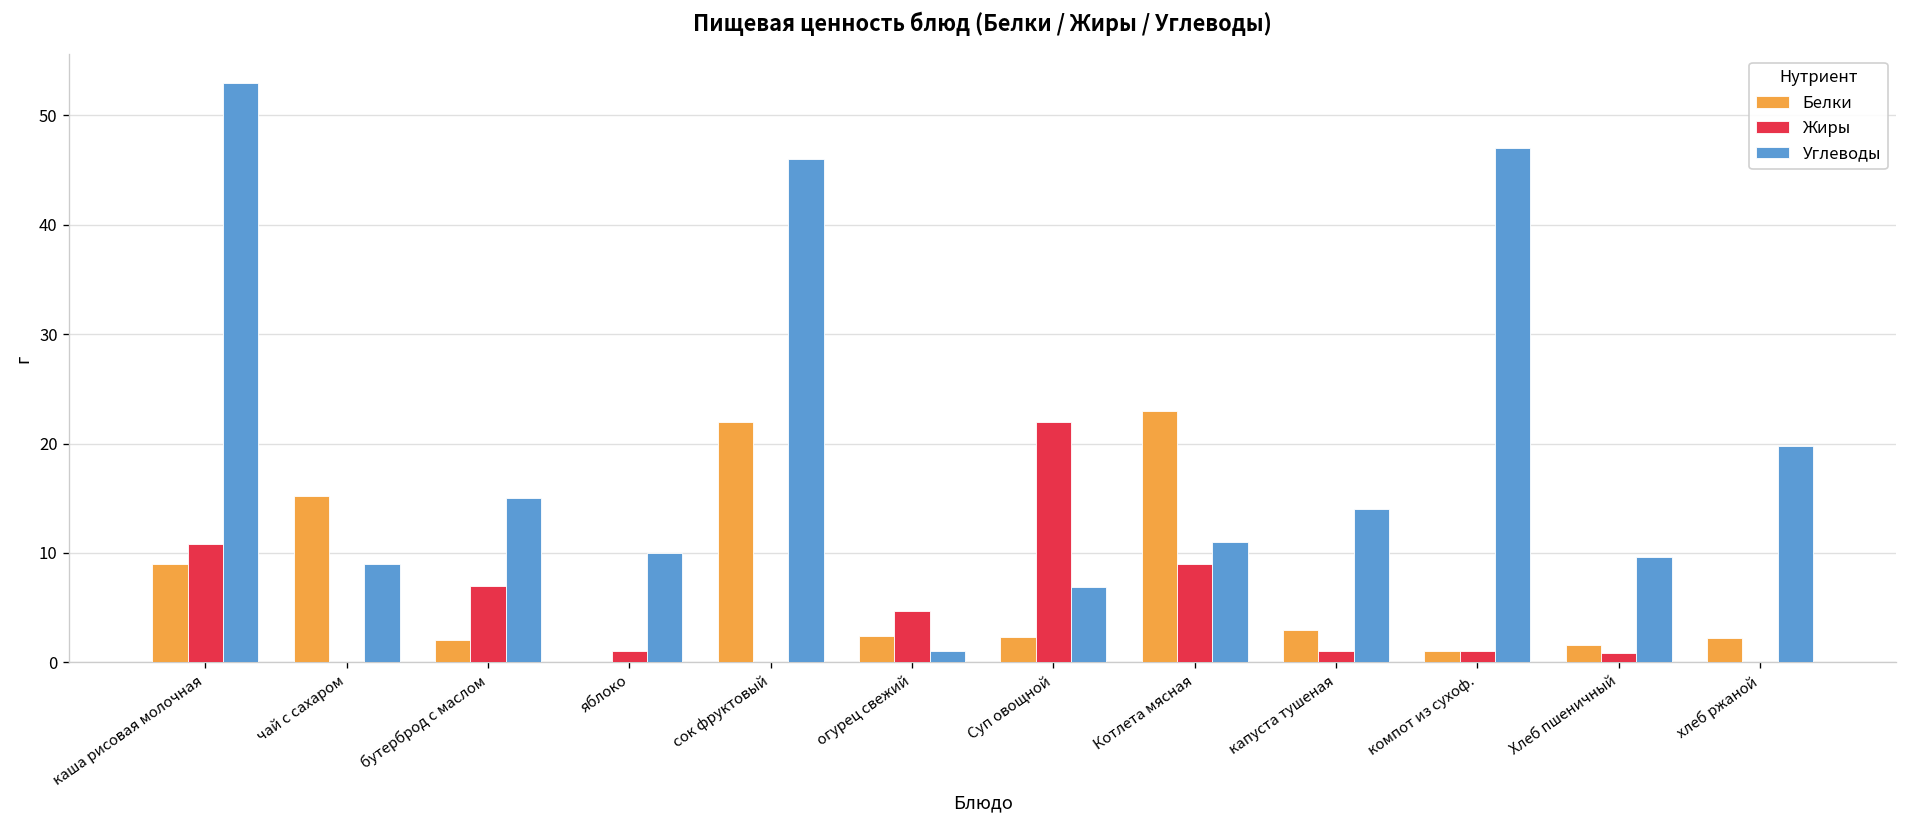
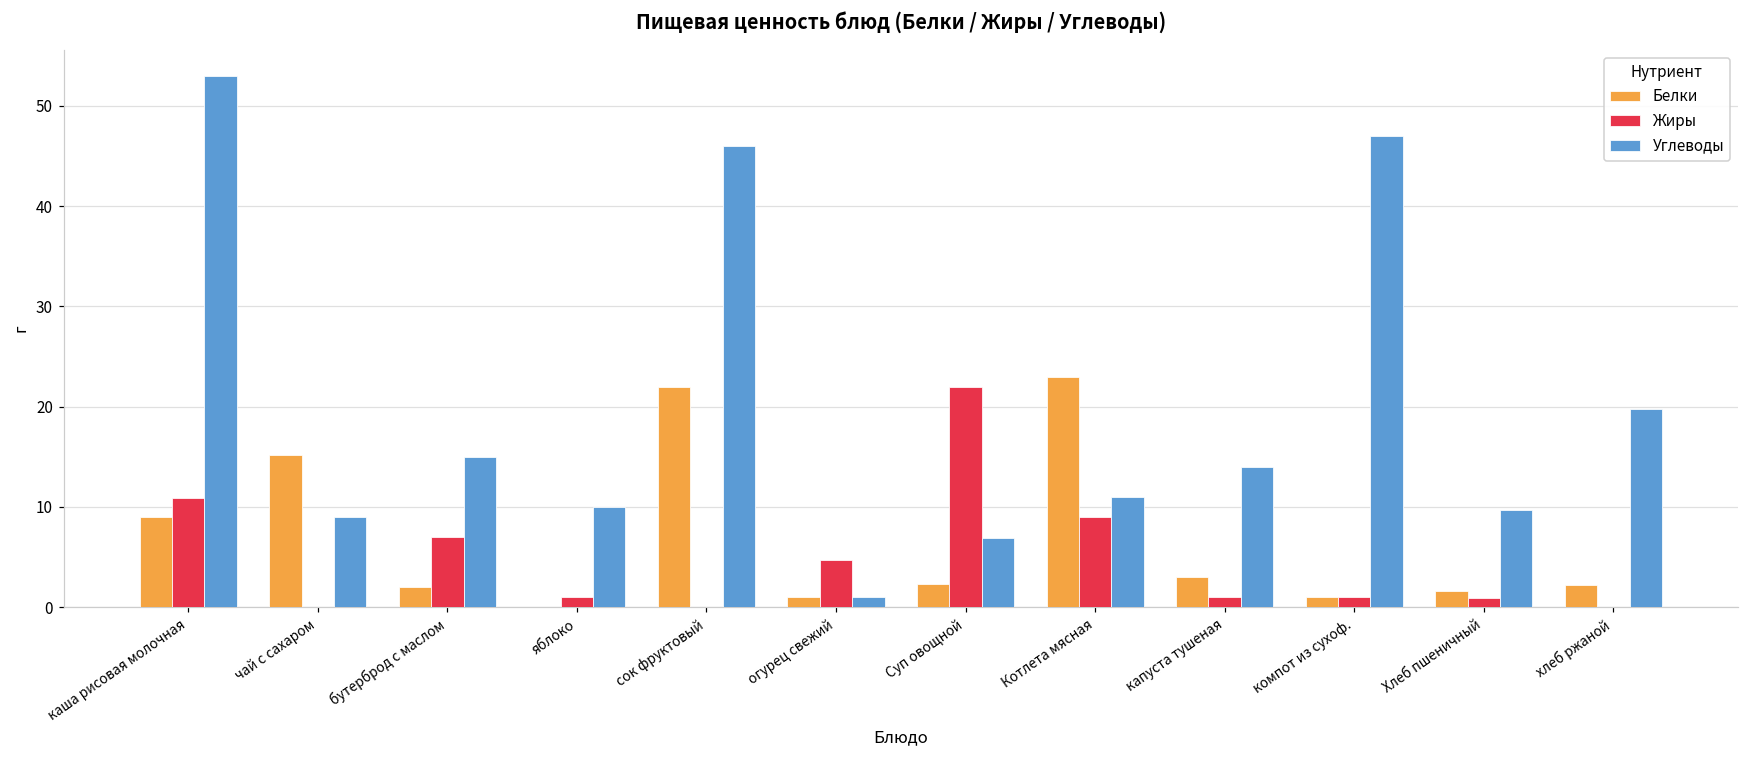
Белки, огурец свежий: 2 -> 1
